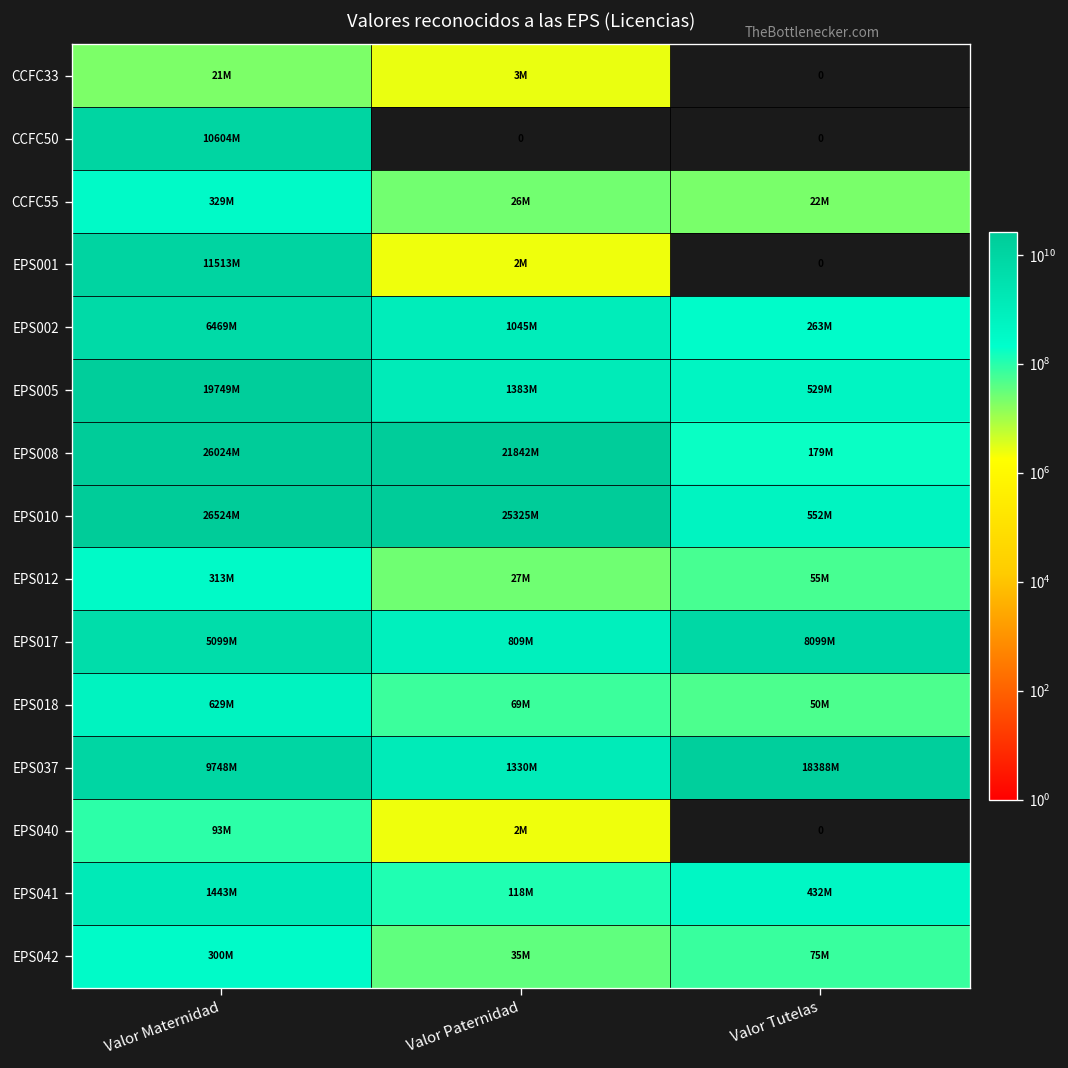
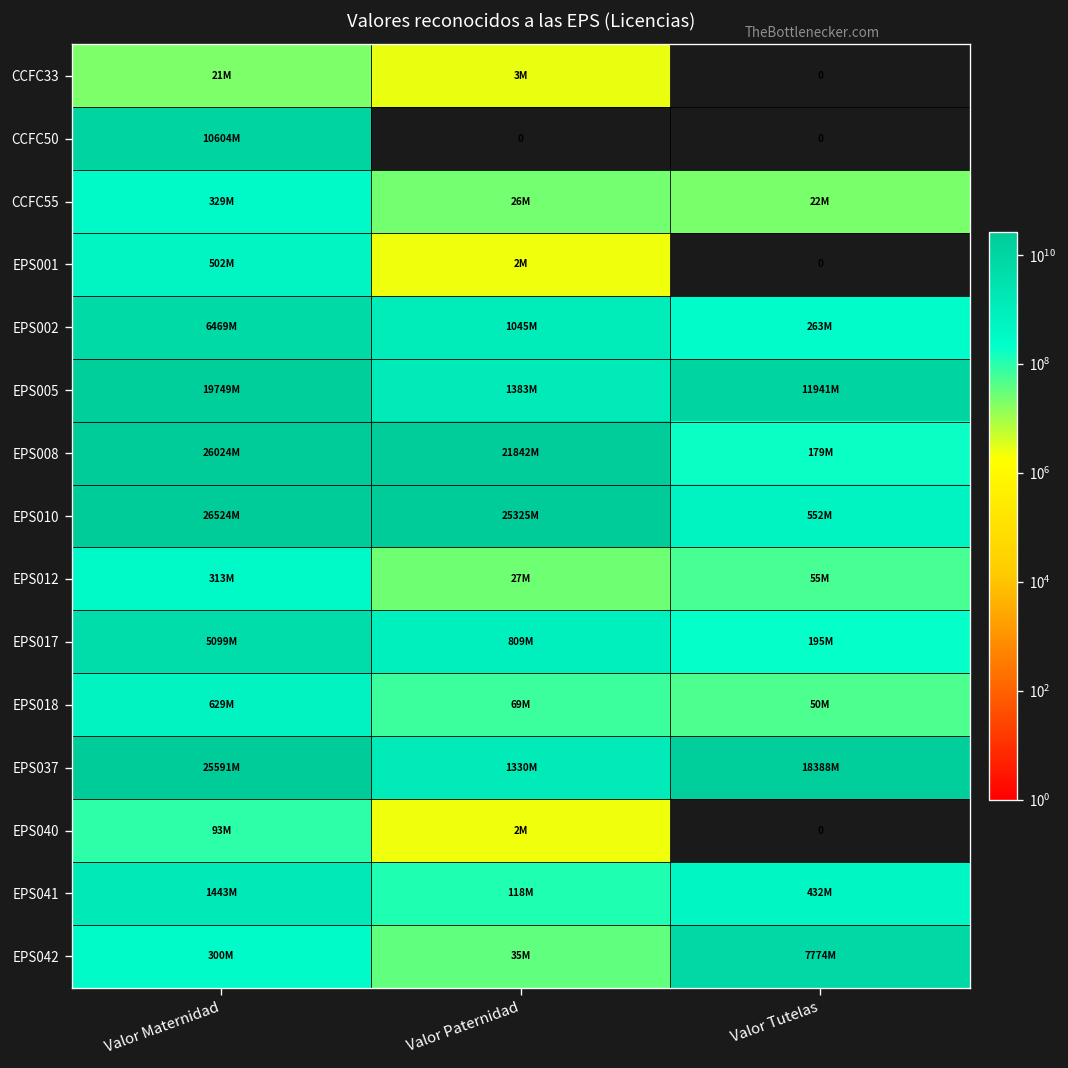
EPS001, Valor Maternidad: 11513M -> 502M
EPS005, Valor Tutelas: 529M -> 11941M
EPS017, Valor Tutelas: 8099M -> 195M
EPS037, Valor Maternidad: 9748M -> 25591M
EPS042, Valor Tutelas: 75M -> 7774M
